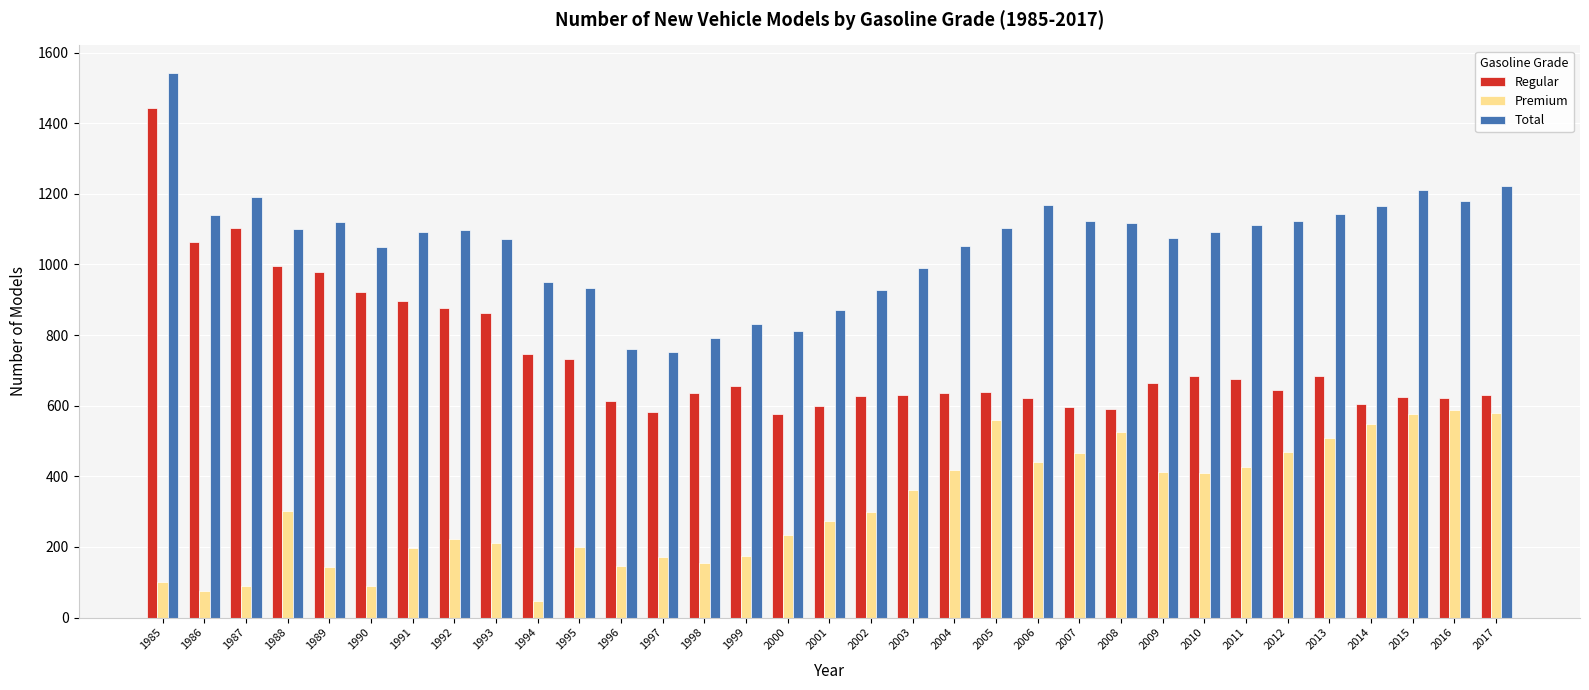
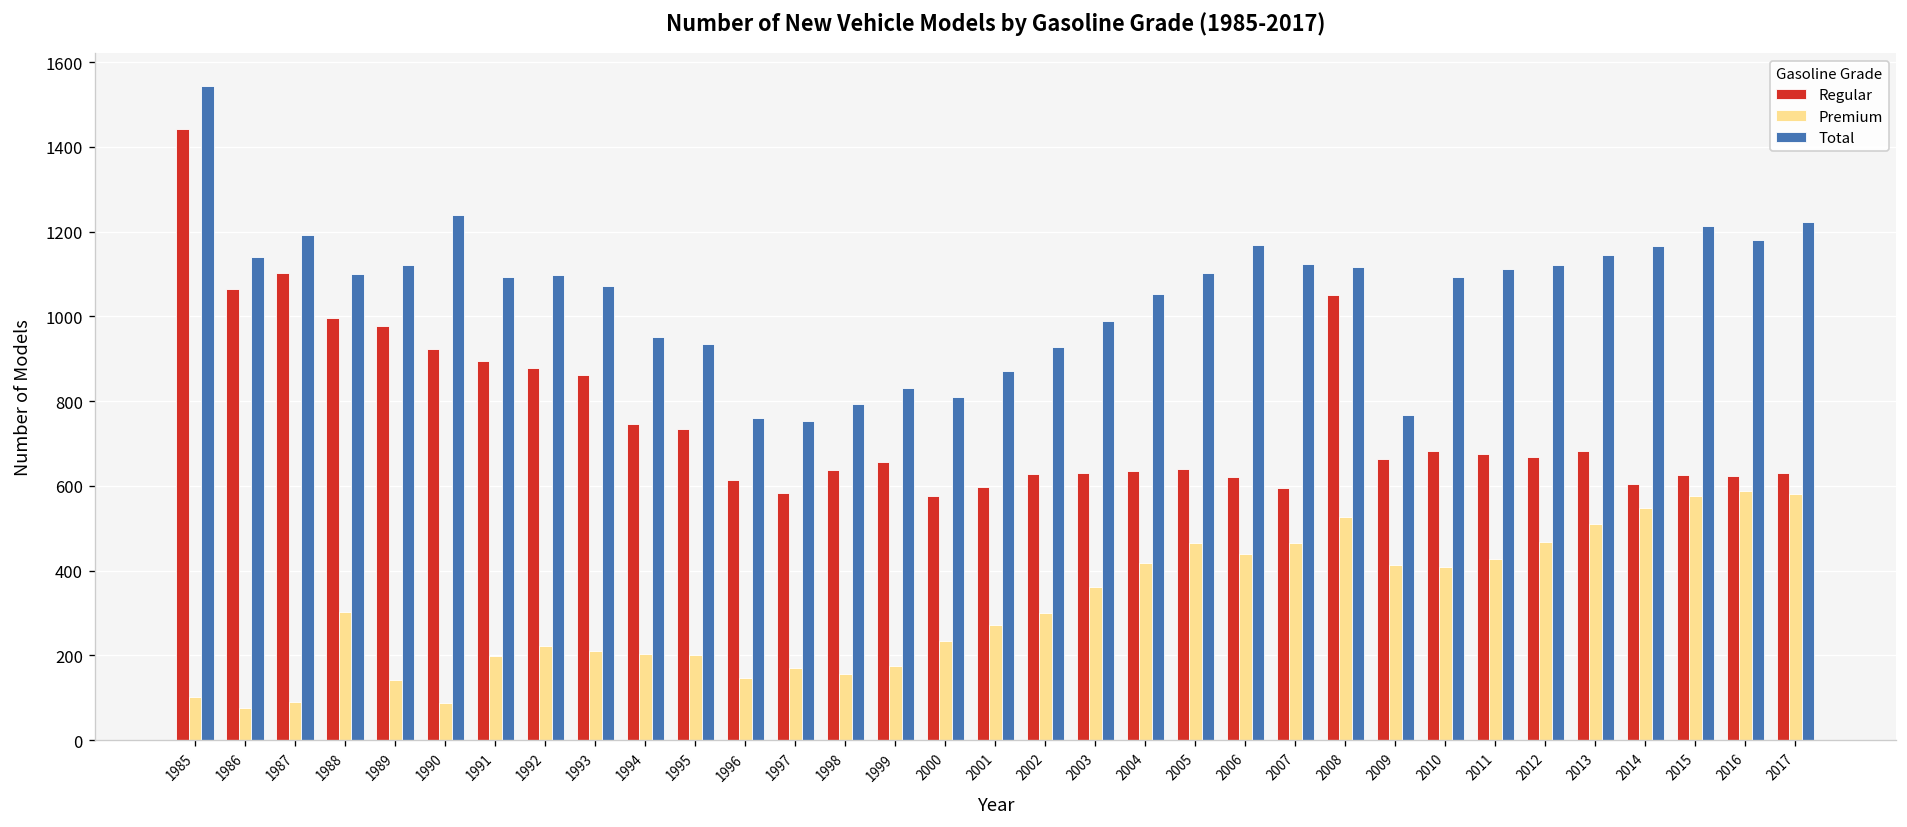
Total, 1990: 1050 -> 1240
Premium, 1994: 50 -> 200
Premium, 2005: 560 -> 460
Regular, 2008: 590 -> 1050
Total, 2009: 1080 -> 770
Regular, 2012: 640 -> 670
